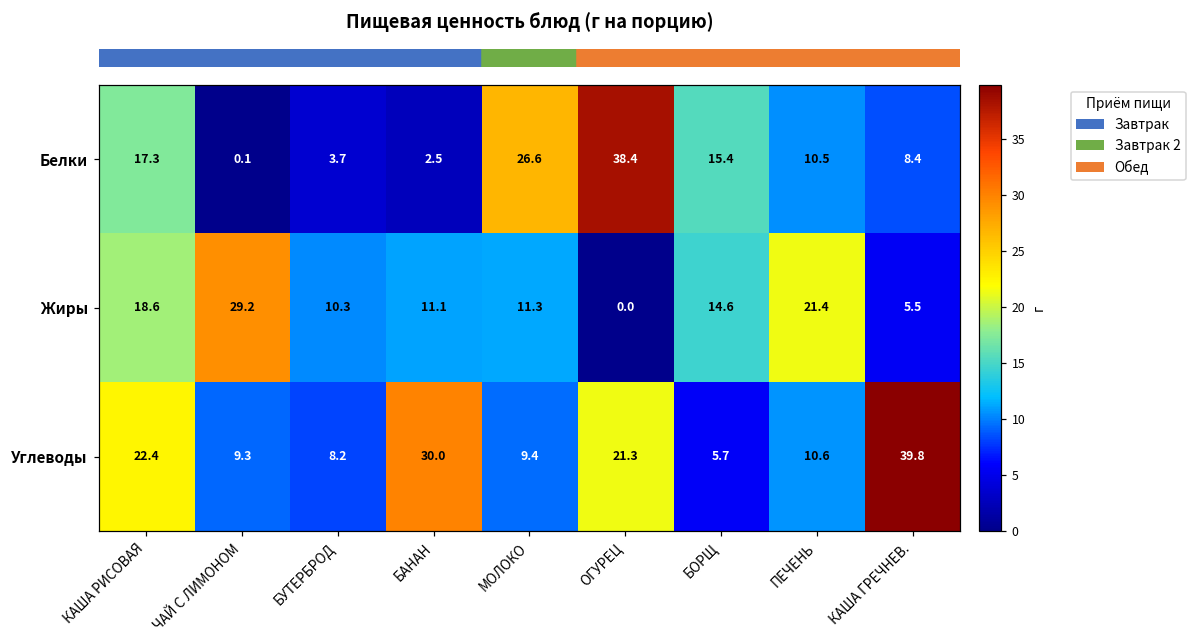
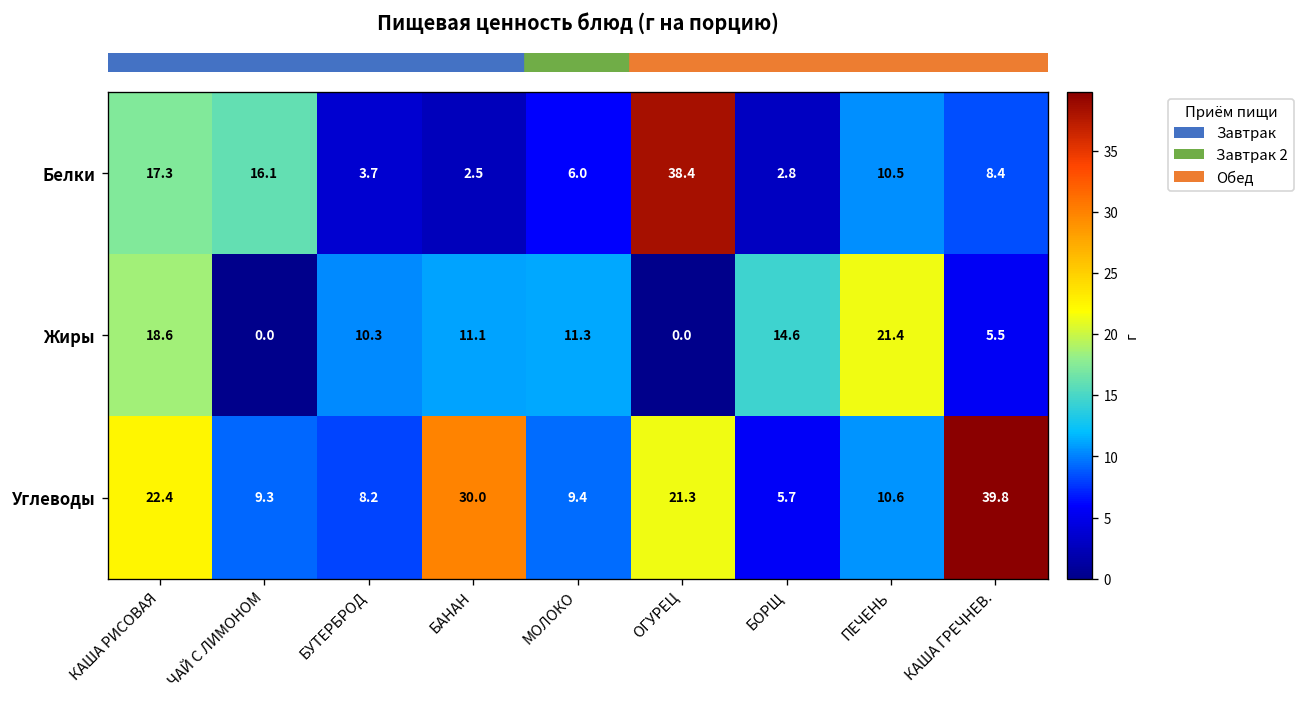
Белки, ЧАЙ С ЛИМОНОМ: 0.1 -> 16.1
Белки, МОЛОКО: 26.6 -> 6.0
Белки, БОРЩ: 15.4 -> 2.8
Жиры, ЧАЙ С ЛИМОНОМ: 29.2 -> 0.0
